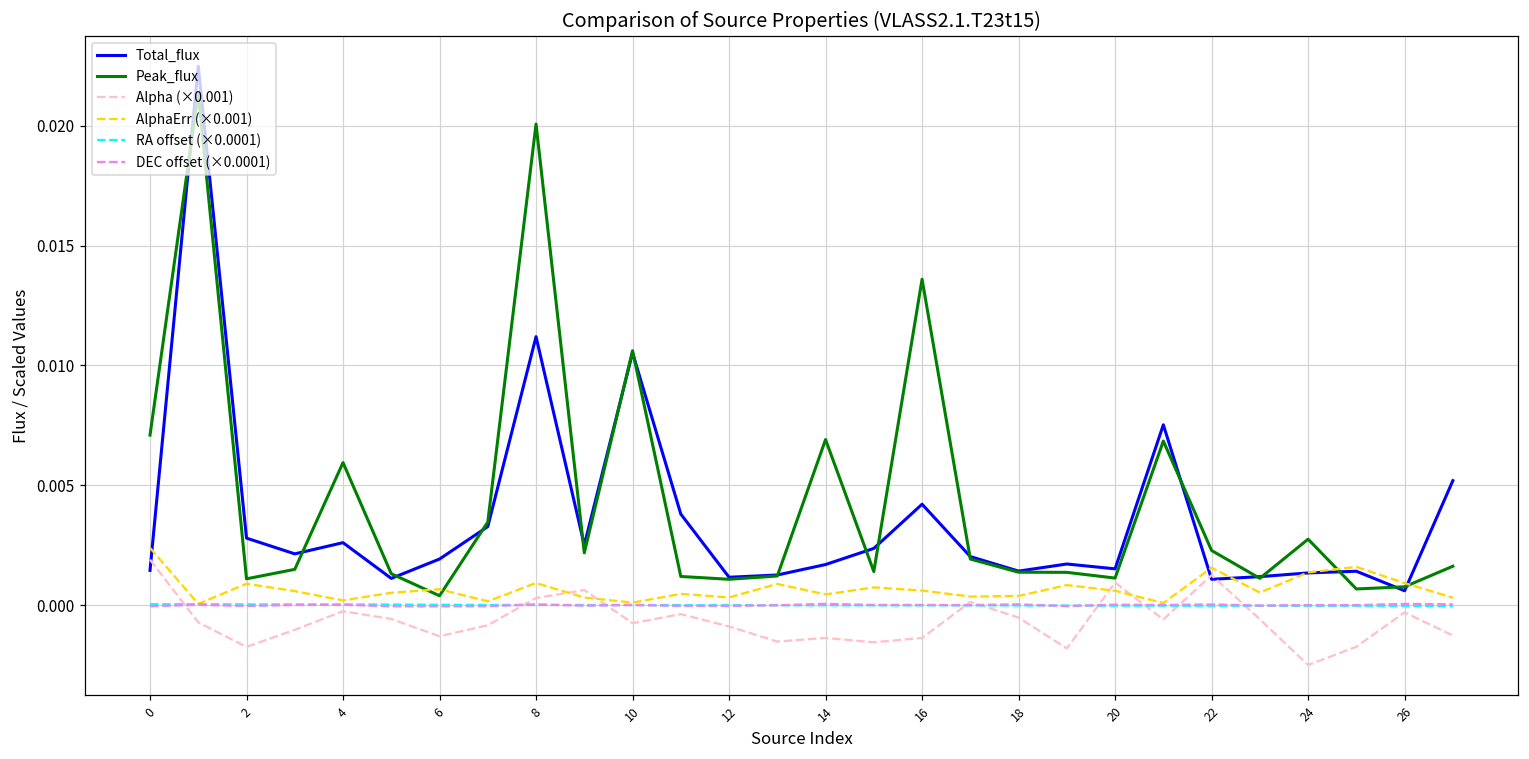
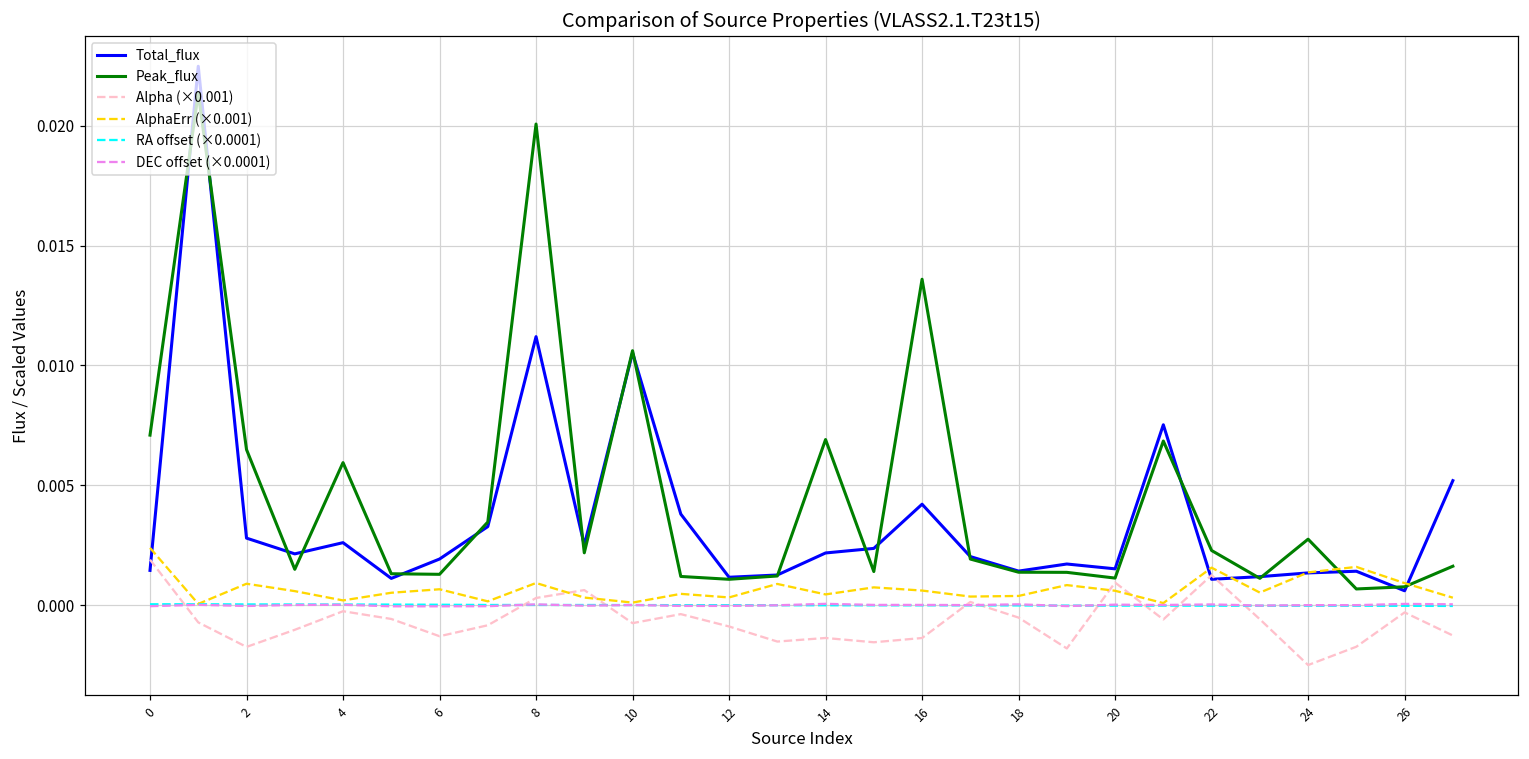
Peak_flux, 2: 0.0011 -> 0.0065
Peak_flux, 6: 0.0004 -> 0.0013
Total_flux, 14: 0.0017 -> 0.0022
